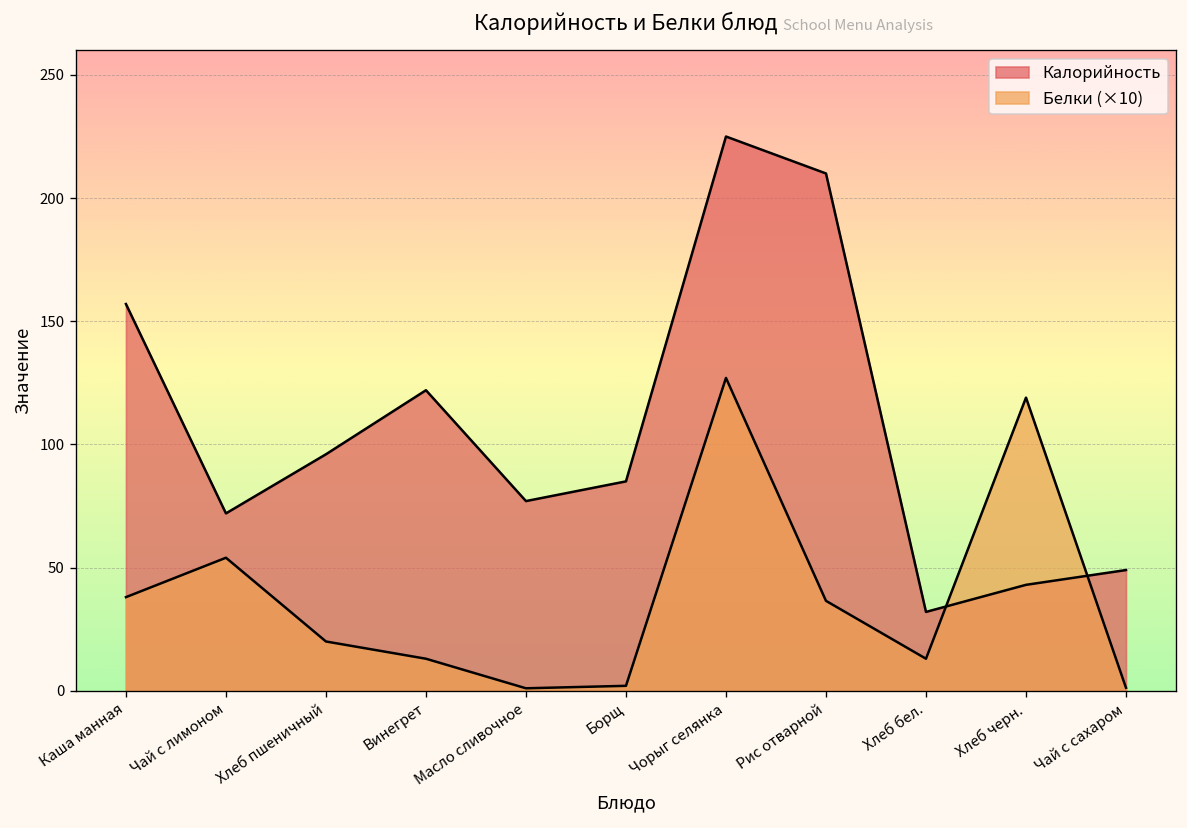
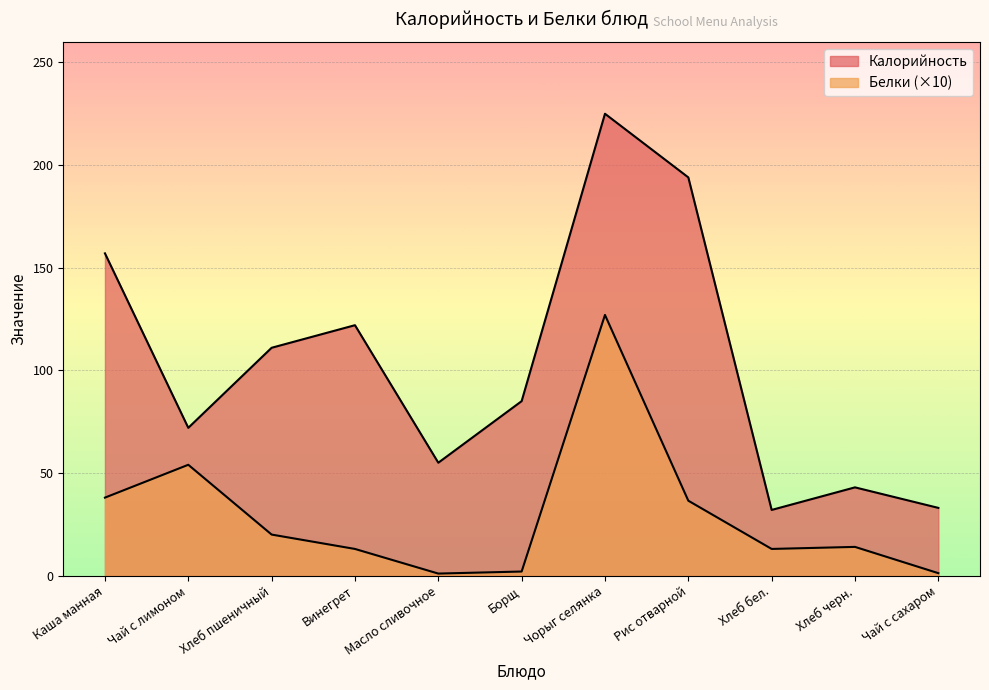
Калорийность, Хлеб пшеничный: 96 -> 111
Калорийность, Масло сливочное: 77 -> 55
Калорийность, Рис отварной: 210 -> 194
Белки (×10), Хлеб черн.: 119 -> 14
Калорийность, Чай с сахаром: 49 -> 33
